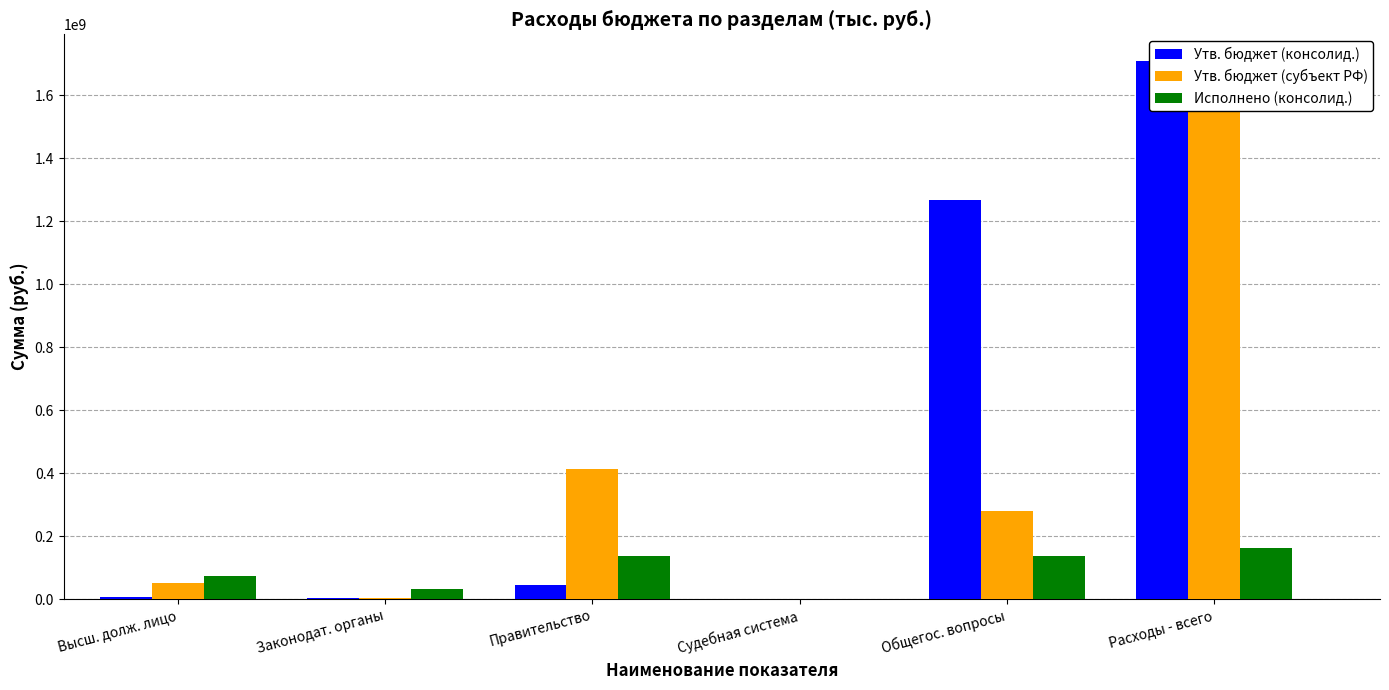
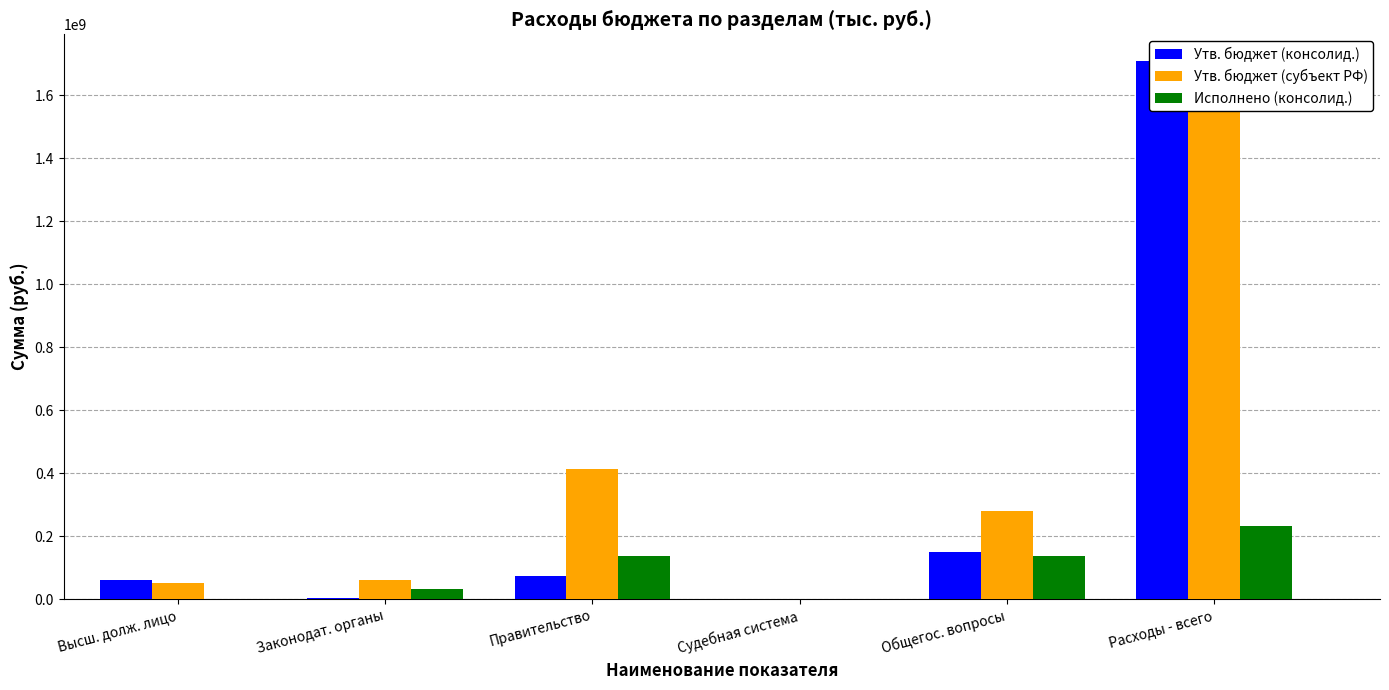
Утв. бюджет (консолид.), Высш. долж. лицо: 10000000 -> 60000000
Исполнено (консолид.), Высш. долж. лицо: 70000000 -> 0
Утв. бюджет (субъект РФ), Законодат. органы: 0 -> 60000000
Утв. бюджет (консолид.), Правительство: 40000000 -> 70000000
Утв. бюджет (консолид.), Общегос. вопросы: 1270000000 -> 150000000
Исполнено (консолид.), Расходы - всего: 160000000 -> 230000000
